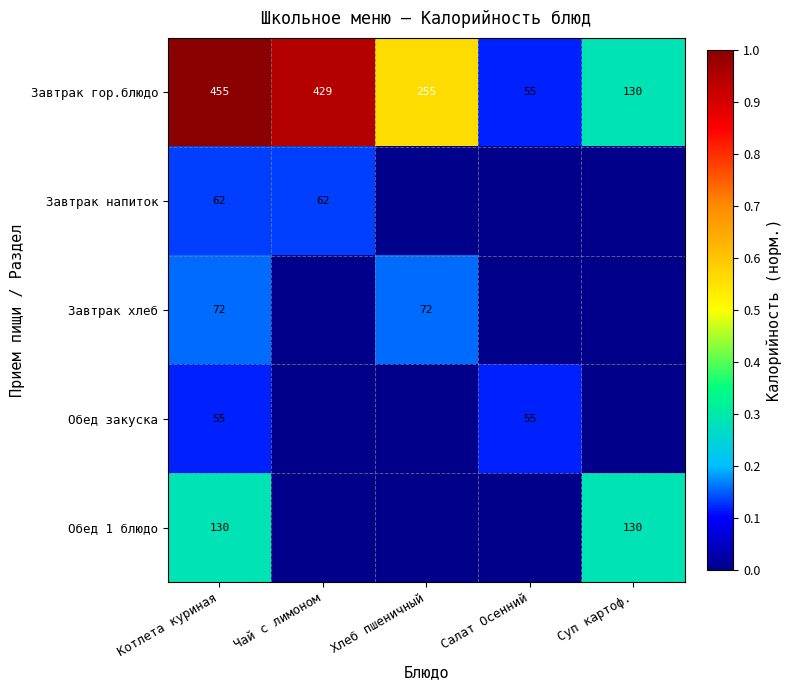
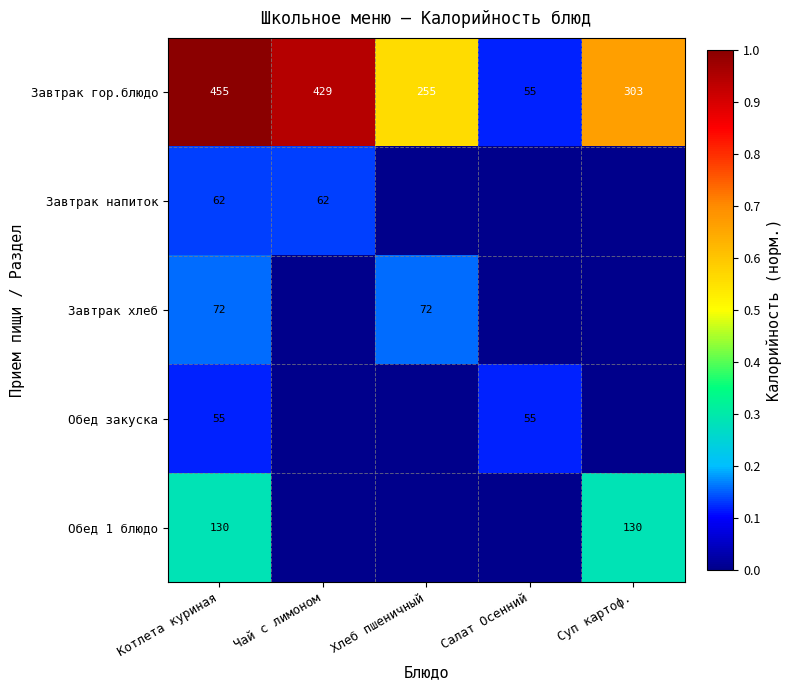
Завтрак гор.блюдо, Суп картоф.: 130 -> 303
